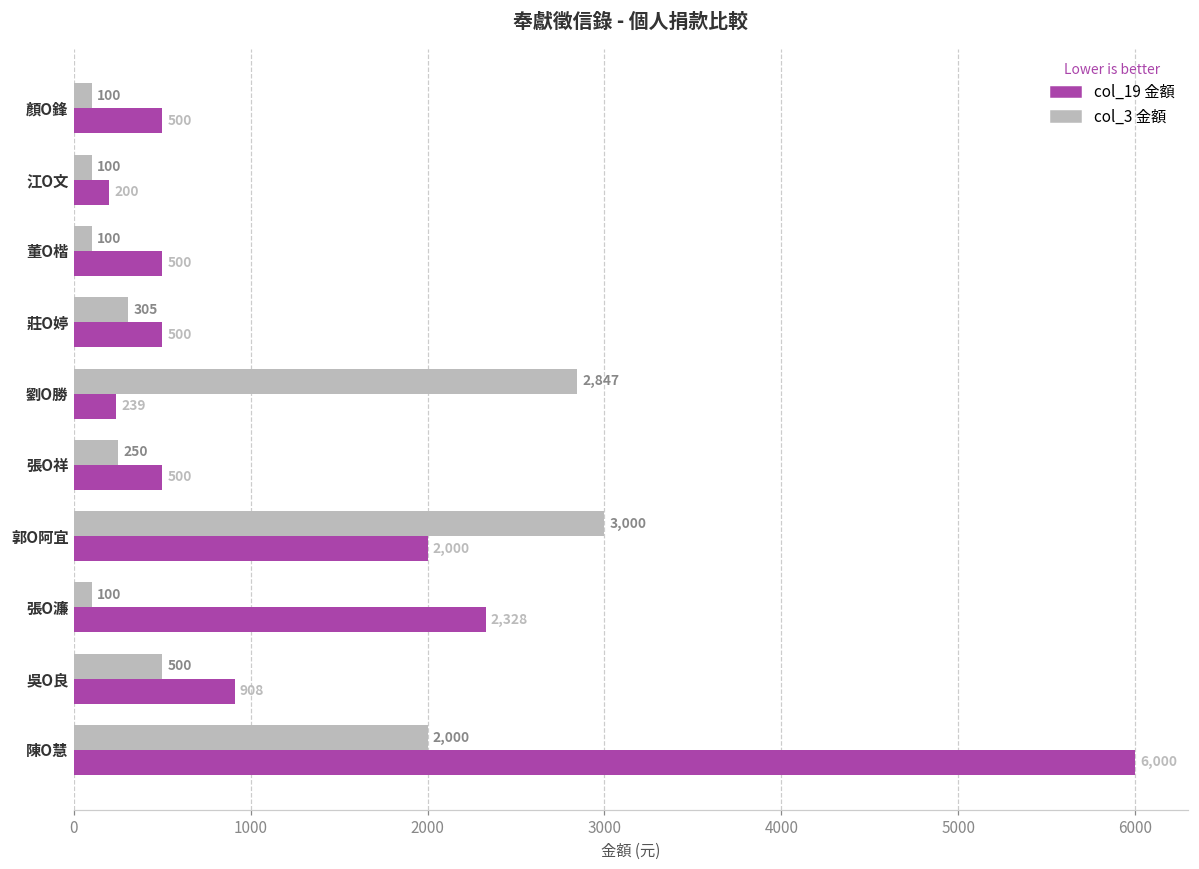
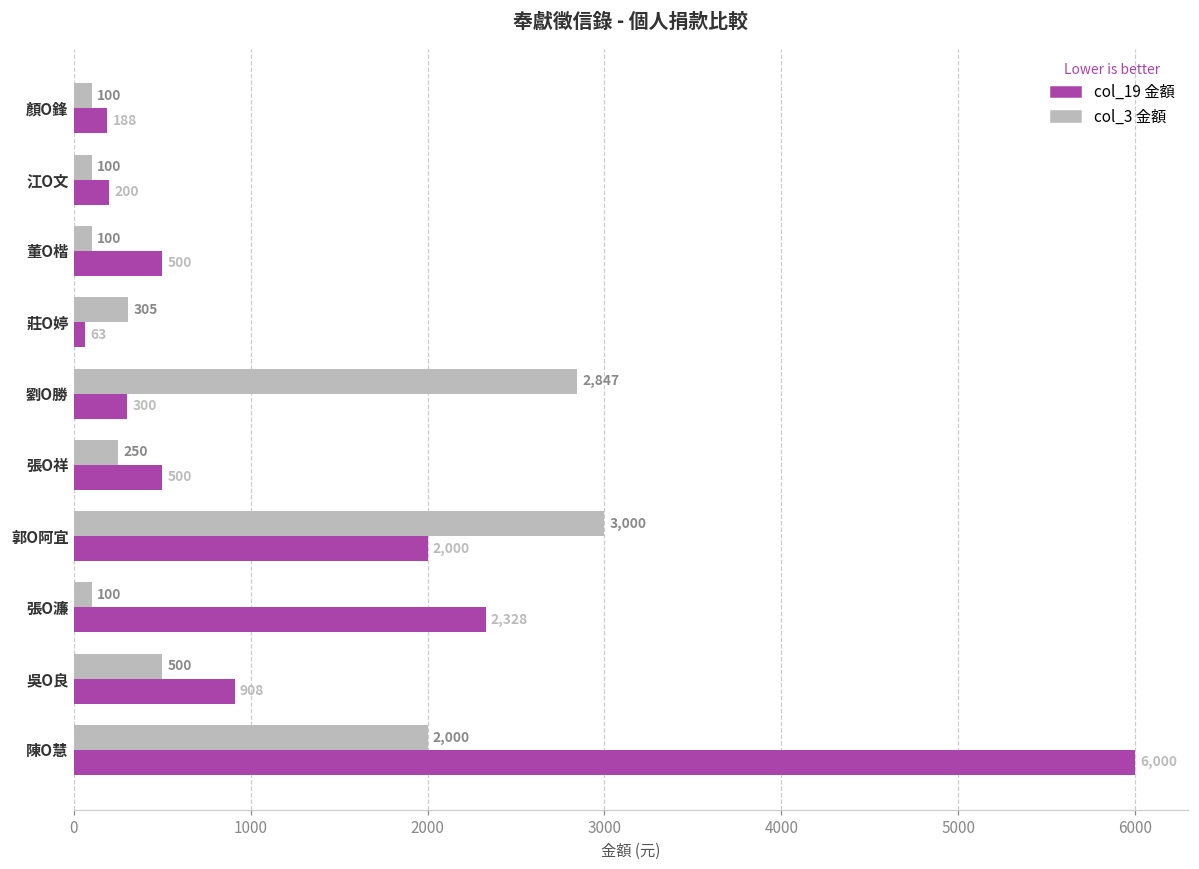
col_19 金額, 顏O鋒: 500 -> 188
col_19 金額, 莊O婷: 500 -> 63
col_19 金額, 劉O勝: 239 -> 300
